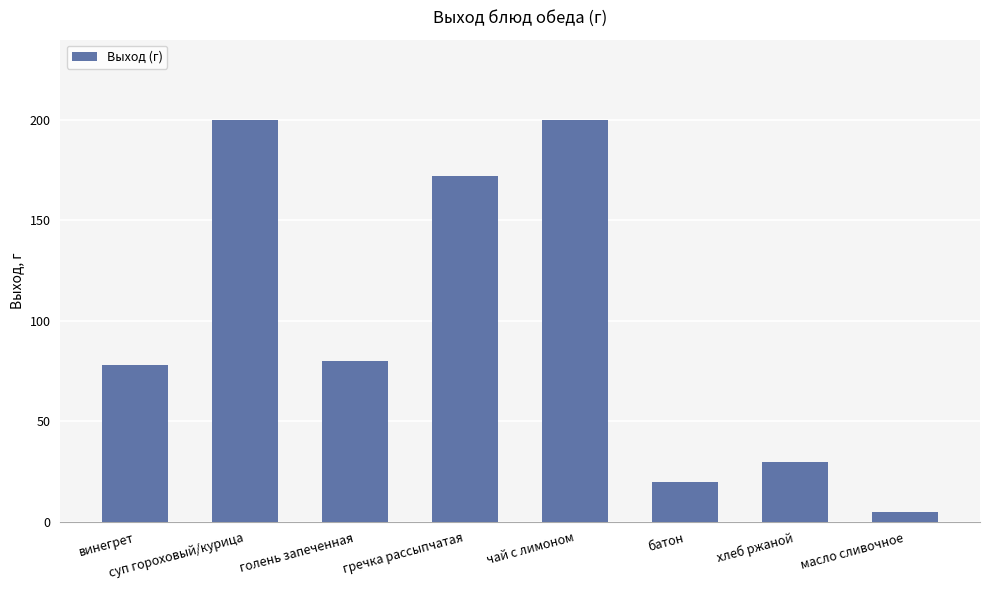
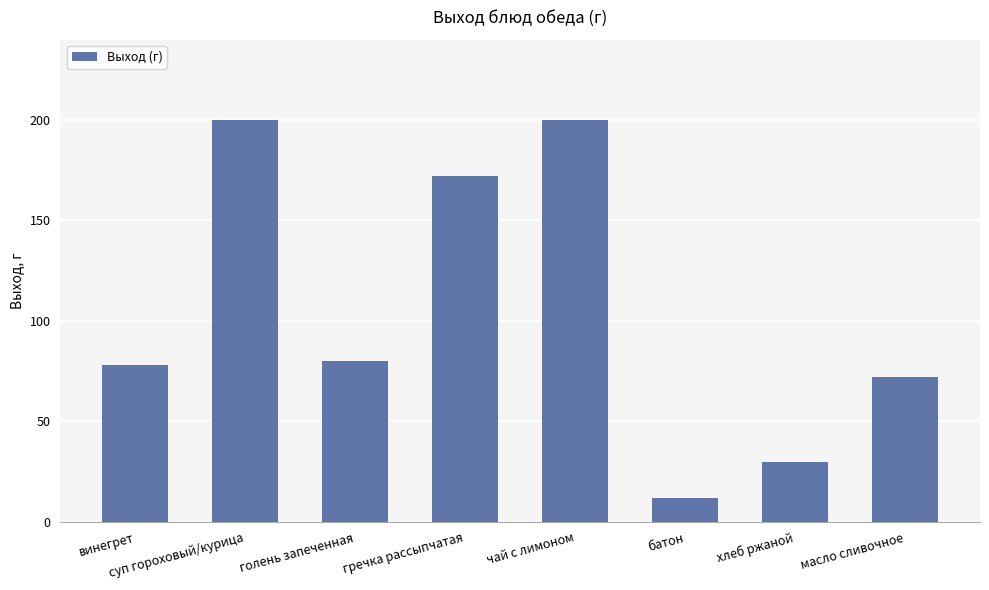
батон: 20 -> 12
масло сливочное: 5 -> 72
